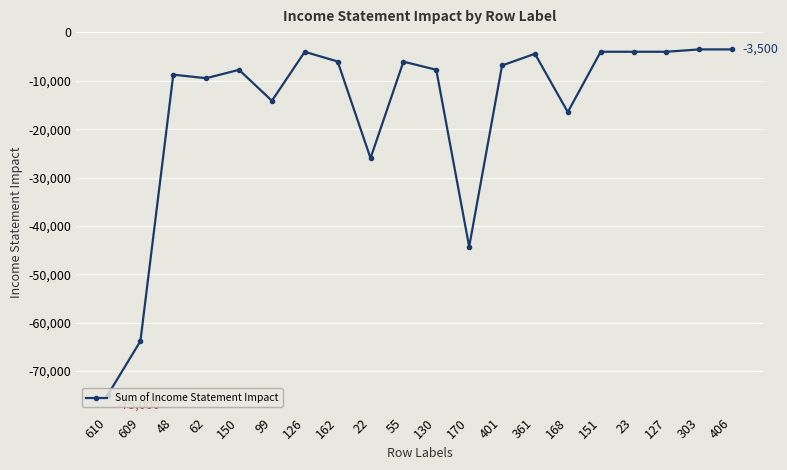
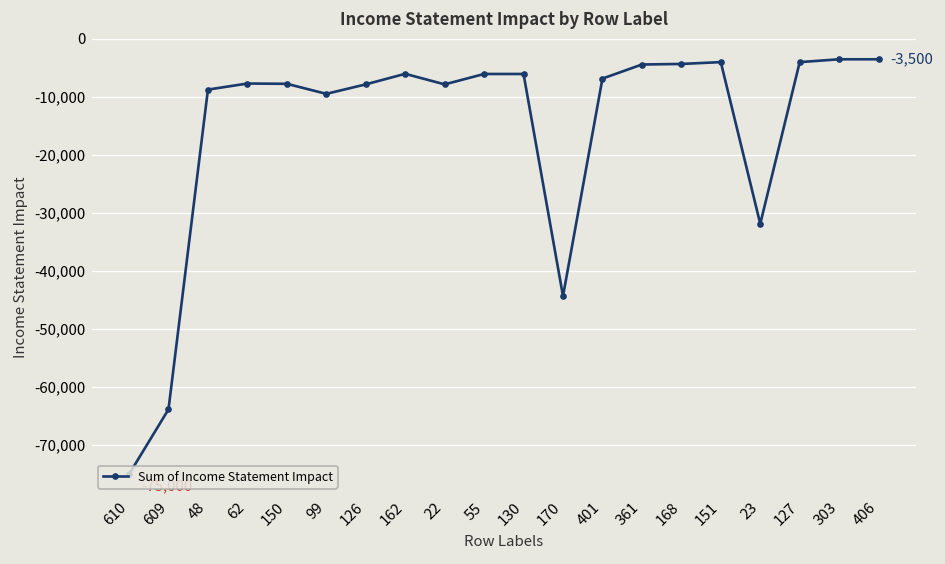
62: -9,000 -> -8,000
99: -14,000 -> -9,000
126: -4,000 -> -8,000
22: -26,000 -> -8,000
130: -8,000 -> -6,000
168: -16,000 -> -4,000
23: -4,000 -> -32,000
